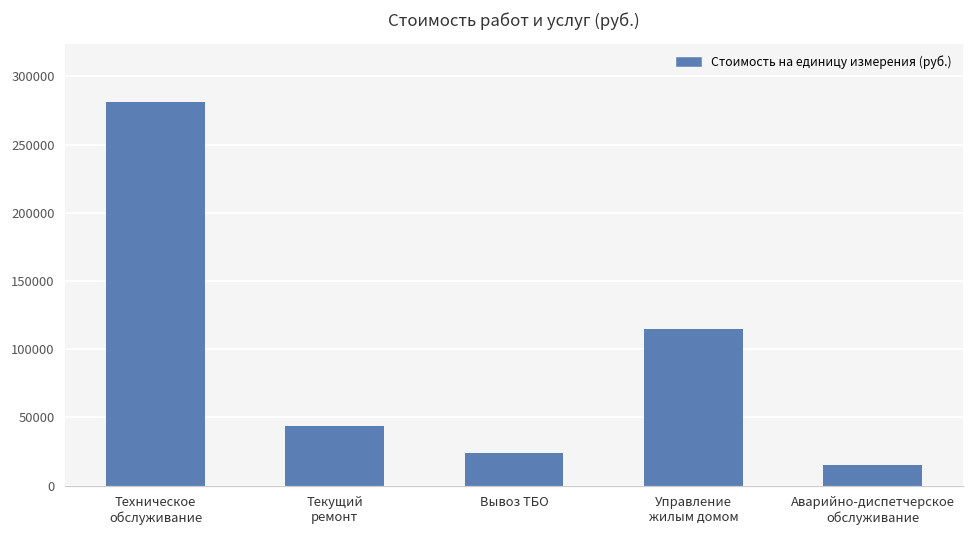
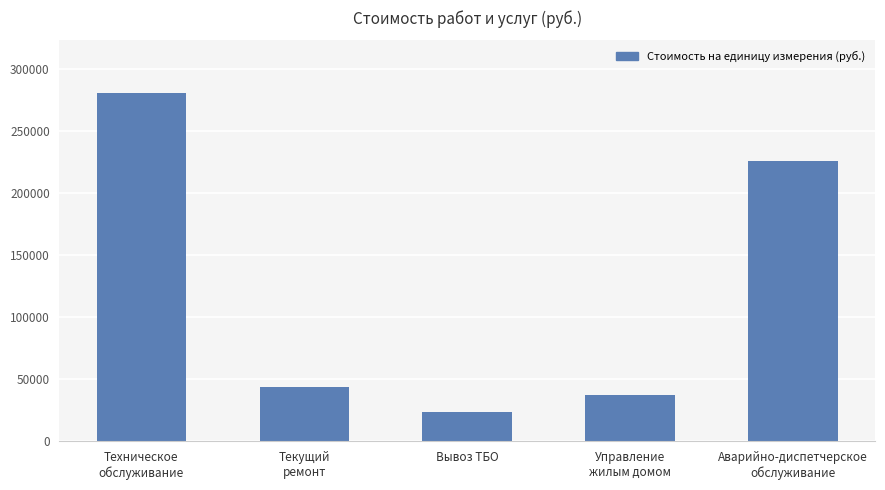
Управление жилым домом: 115000 -> 38000
Аварийно-диспетчерское обслуживание: 15000 -> 226000
